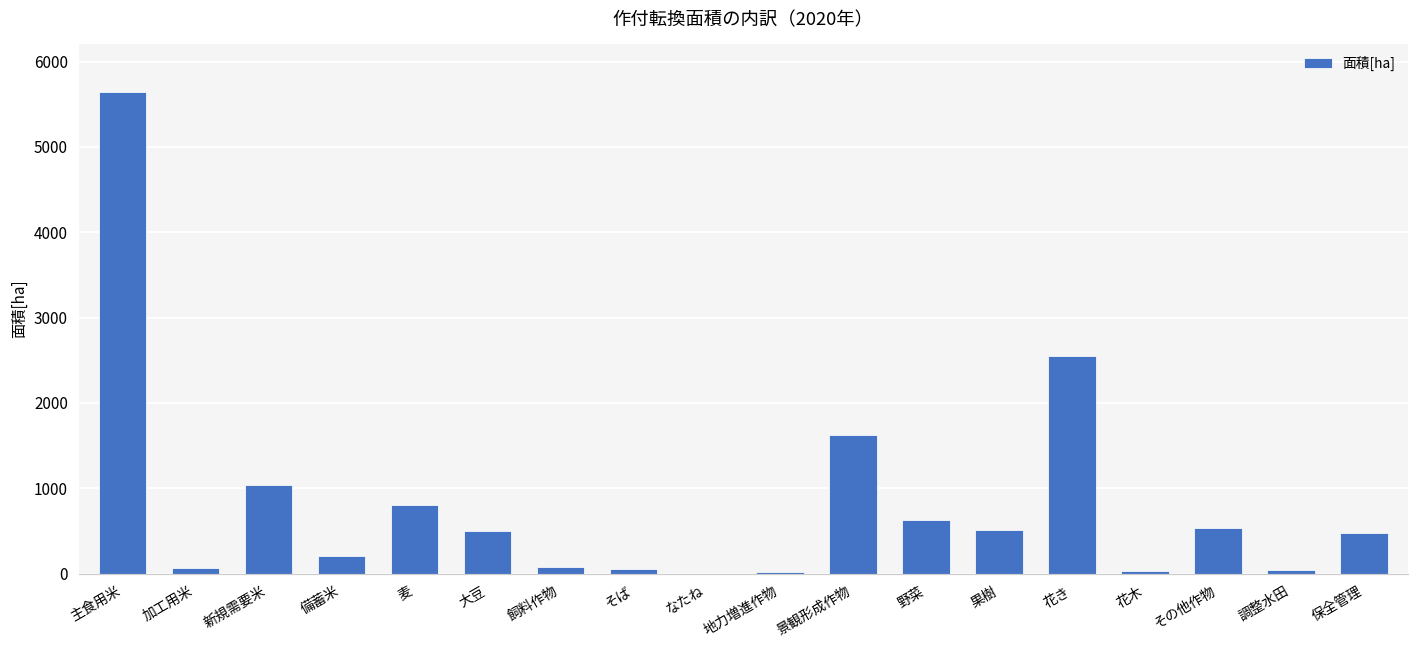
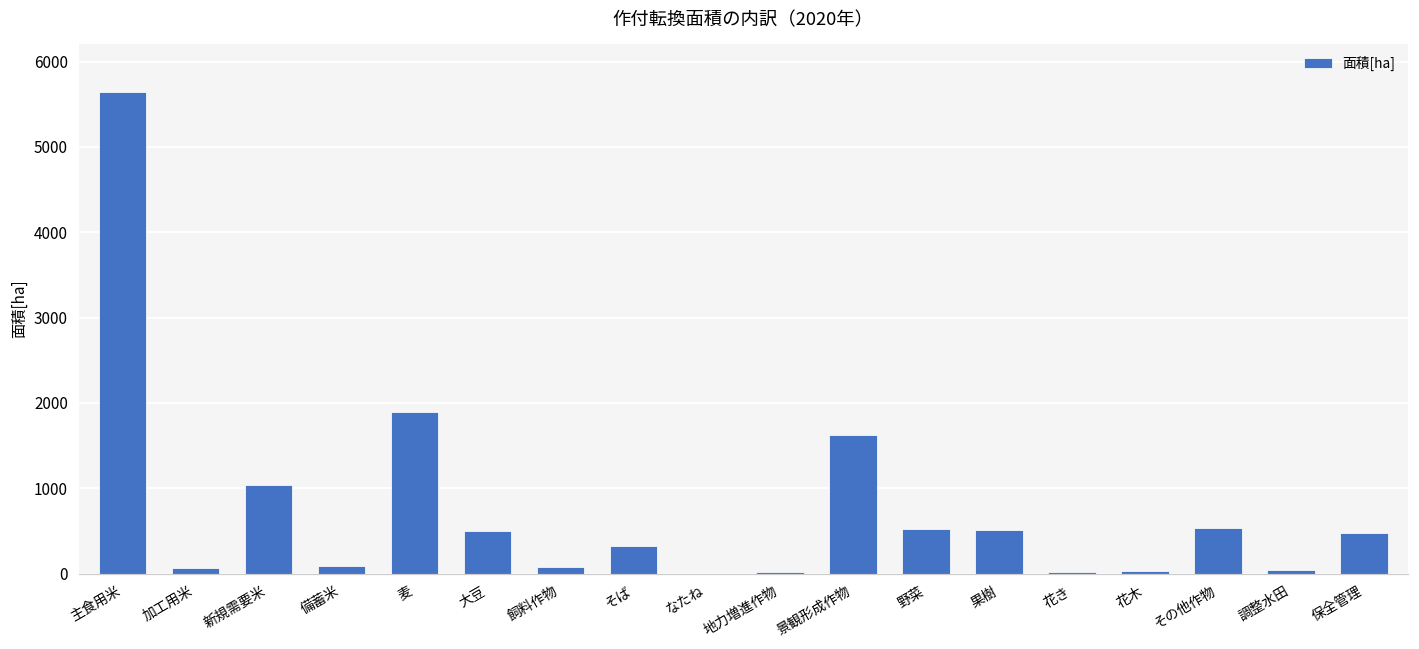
備蓄米: 200 -> 100
麦: 800 -> 1900
そば: 100 -> 300
野菜: 600 -> 500
花き: 2600 -> 0
